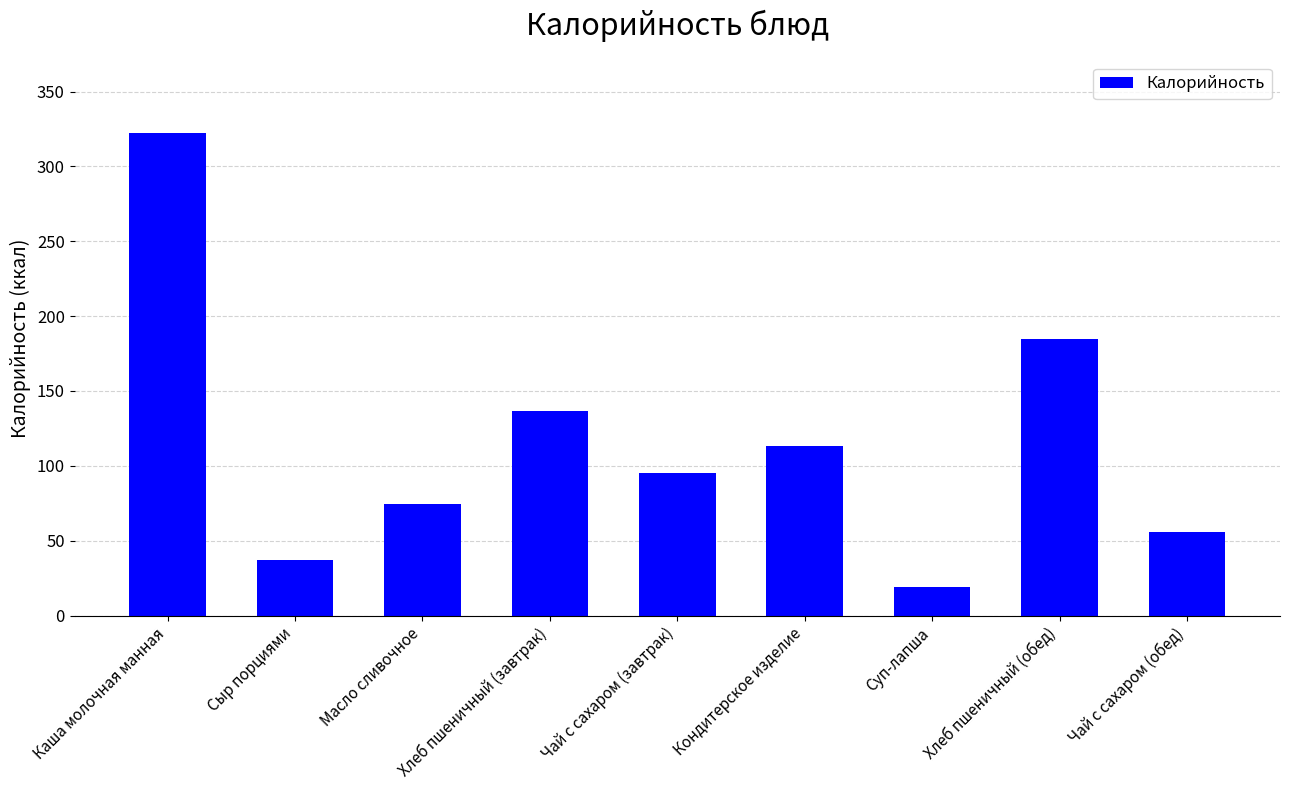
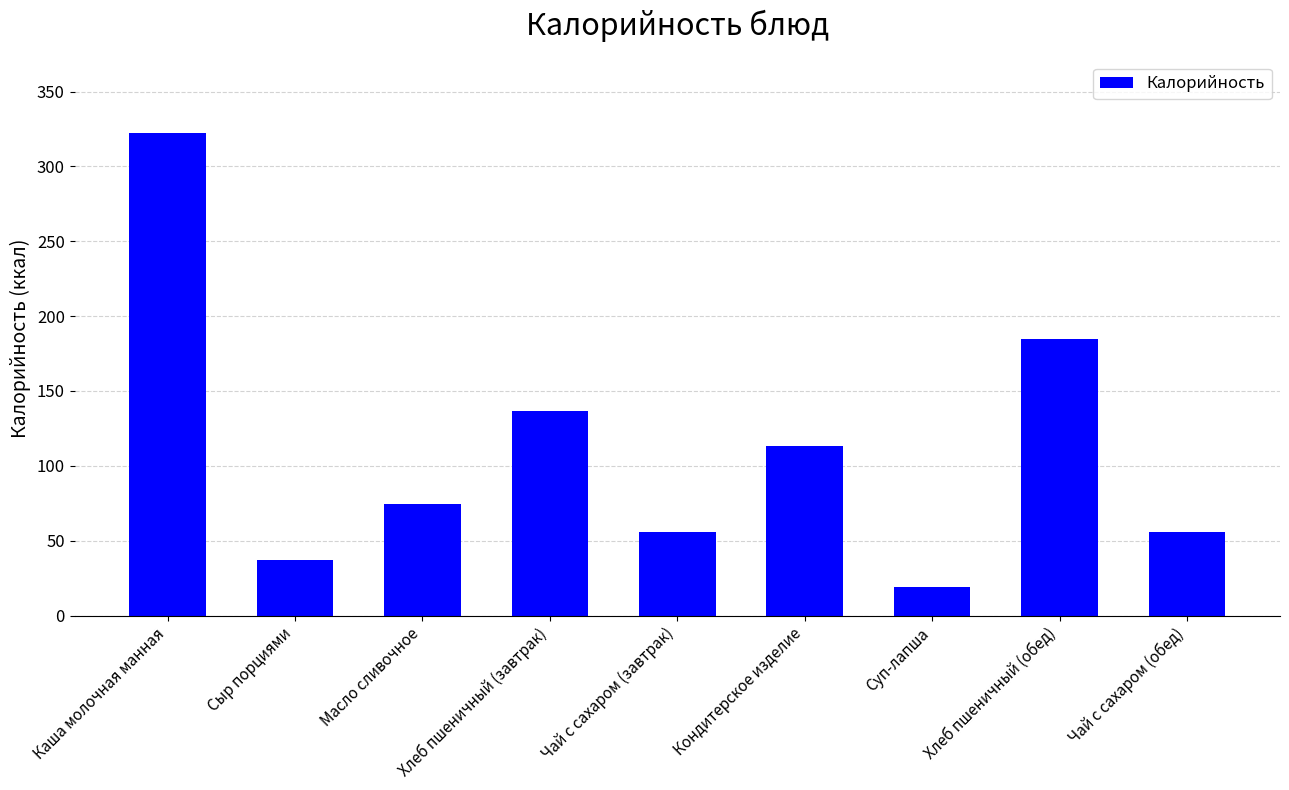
Чай с сахаром (завтрак): 95 -> 56
